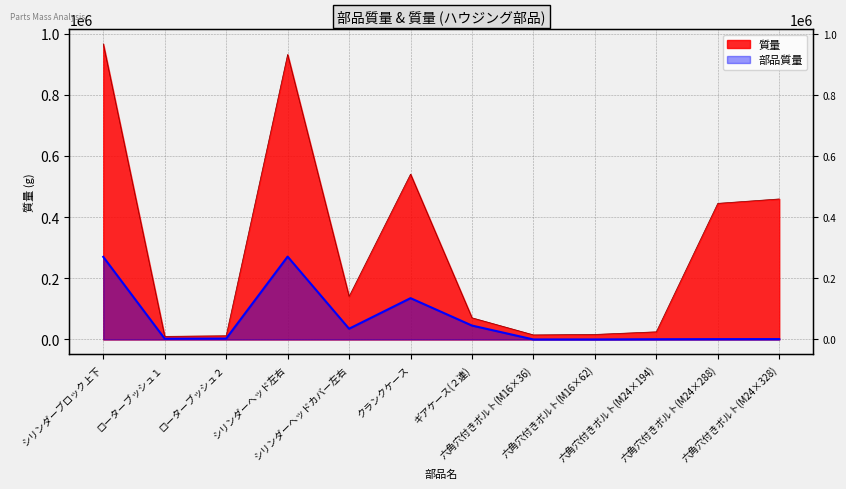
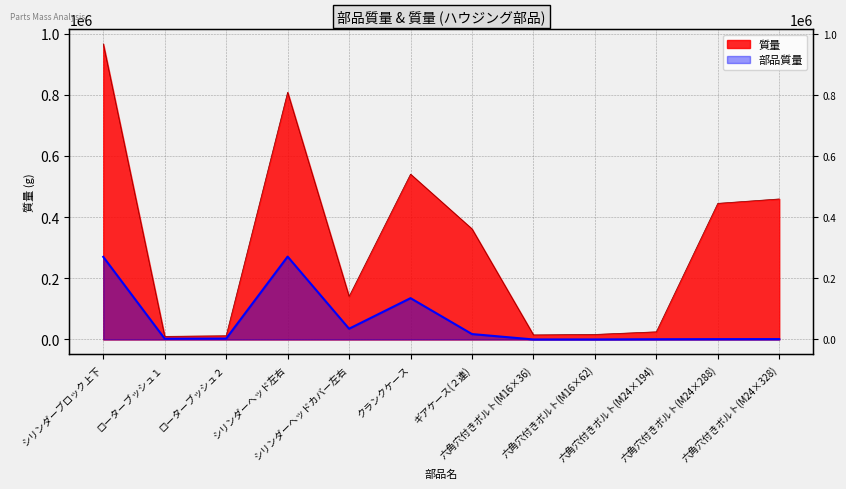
質量, シリンダーヘッド左右: 930000 -> 810000
質量, ギアケース(２連): 70000 -> 360000
部品質量, ギアケース(２連): 50000 -> 20000
